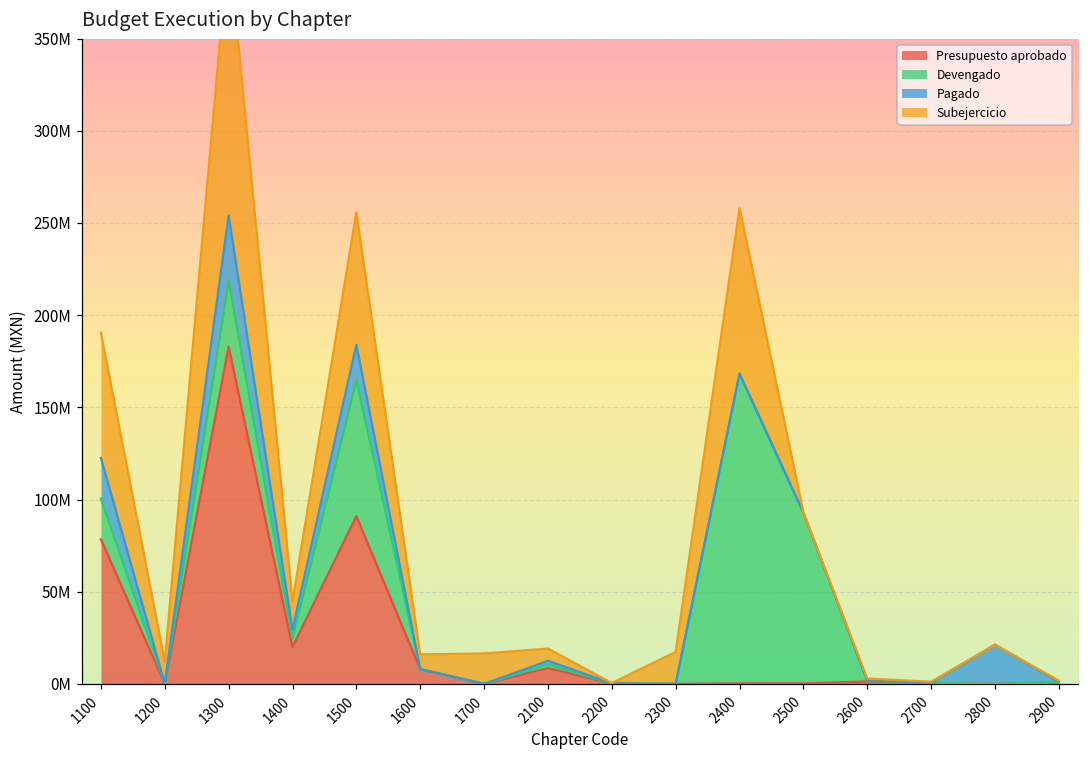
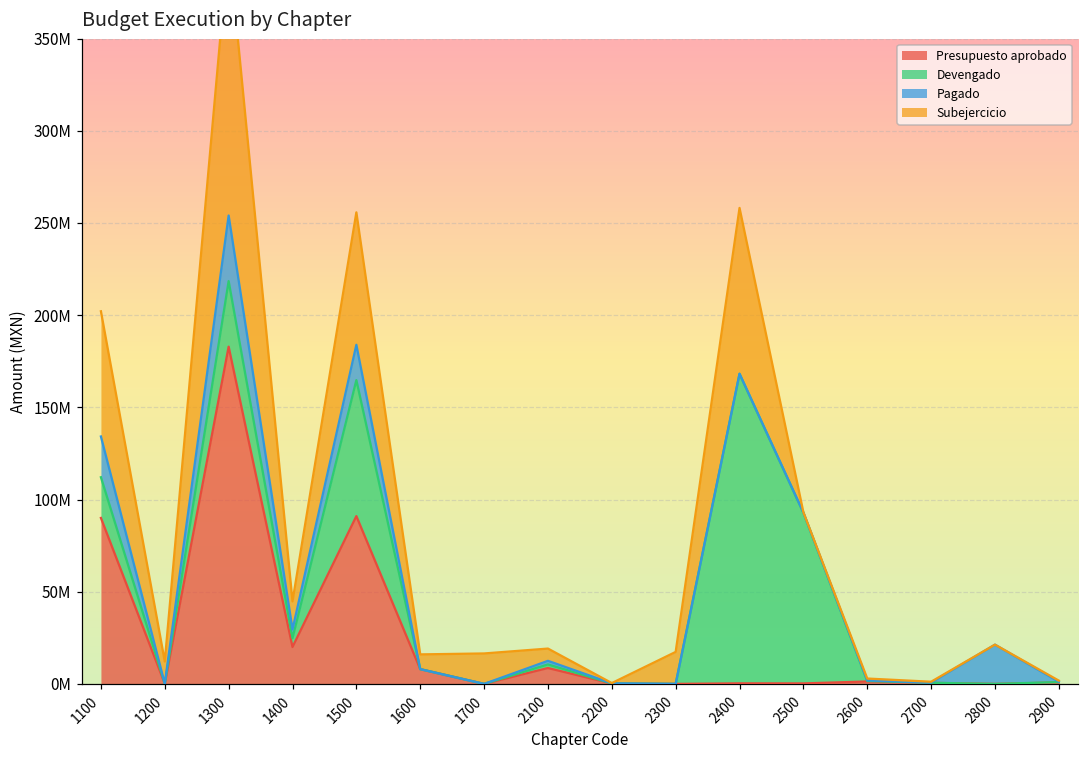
Presupuesto aprobado, 1100: 78000000 -> 90000000
